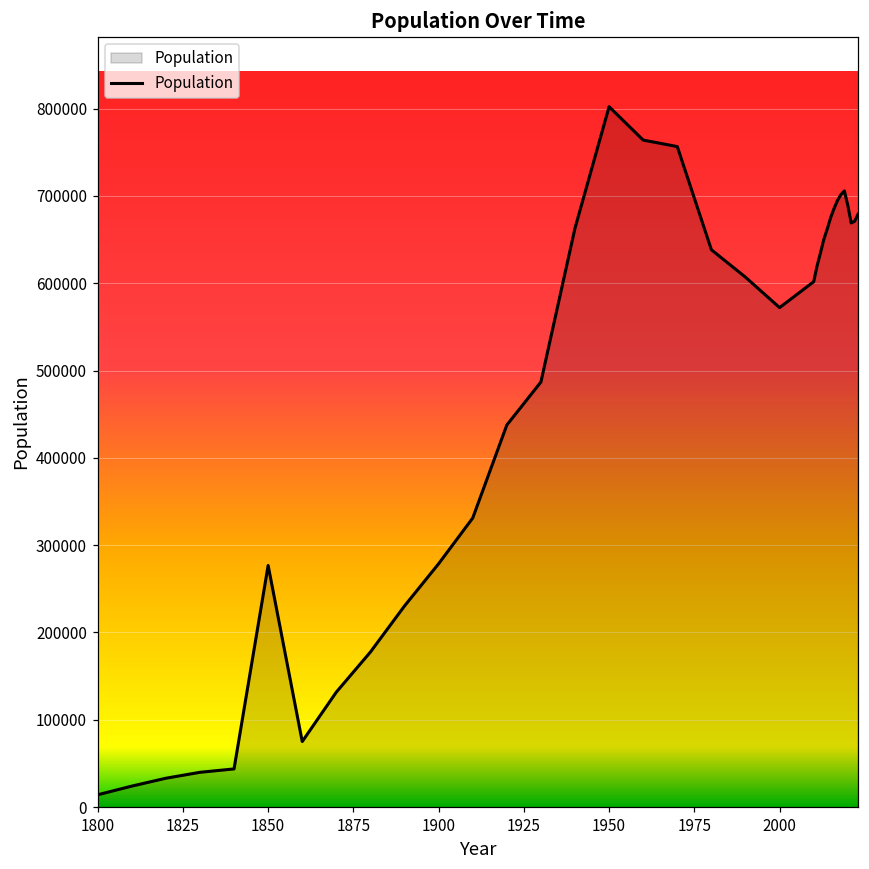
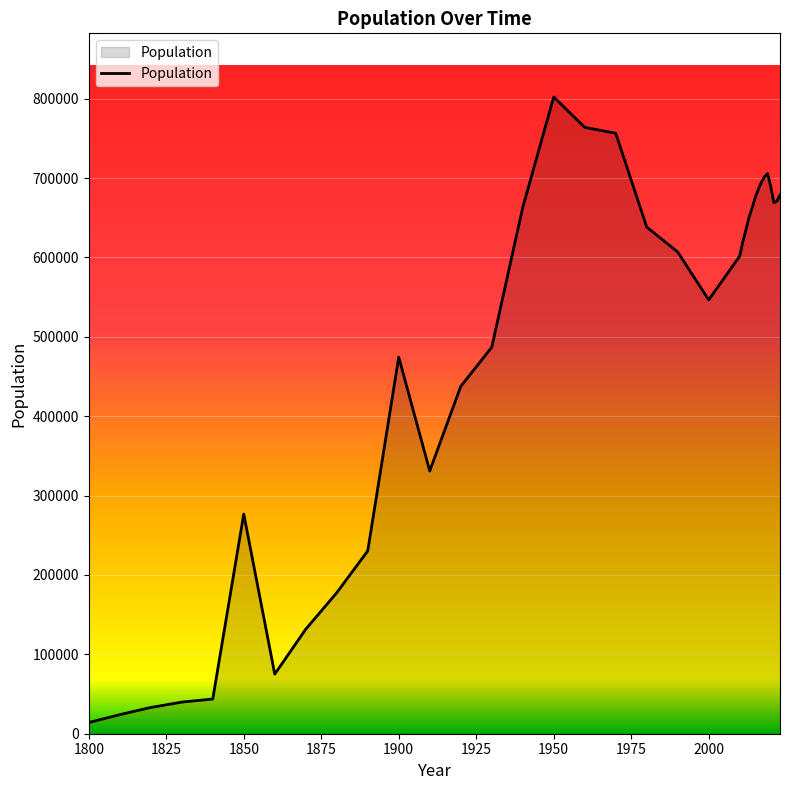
1900: 280000 -> 470000
2000: 570000 -> 550000
